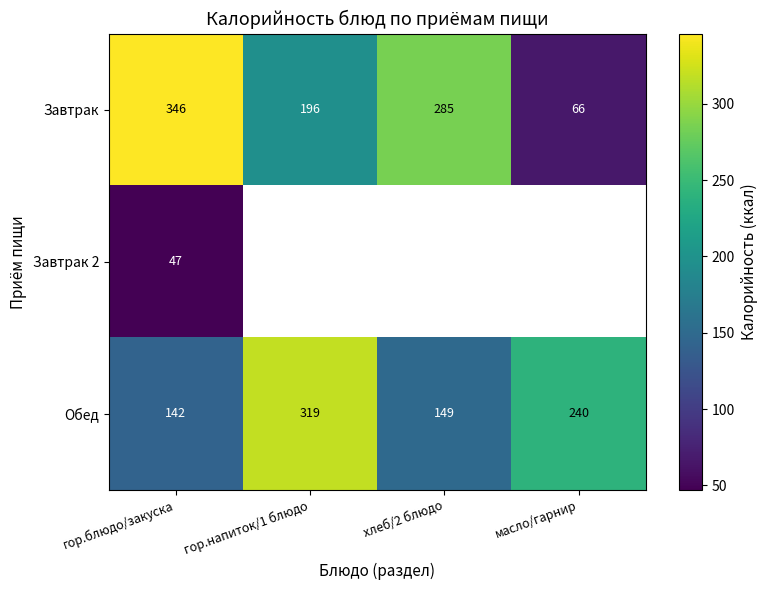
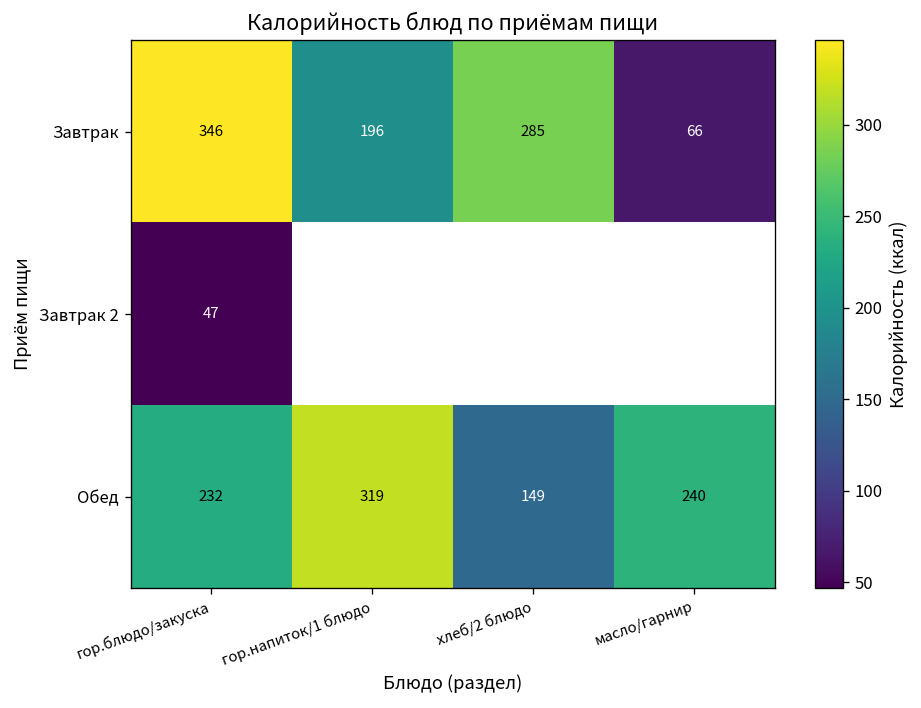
Обед, гор.блюдо/закуска: 142 -> 232
